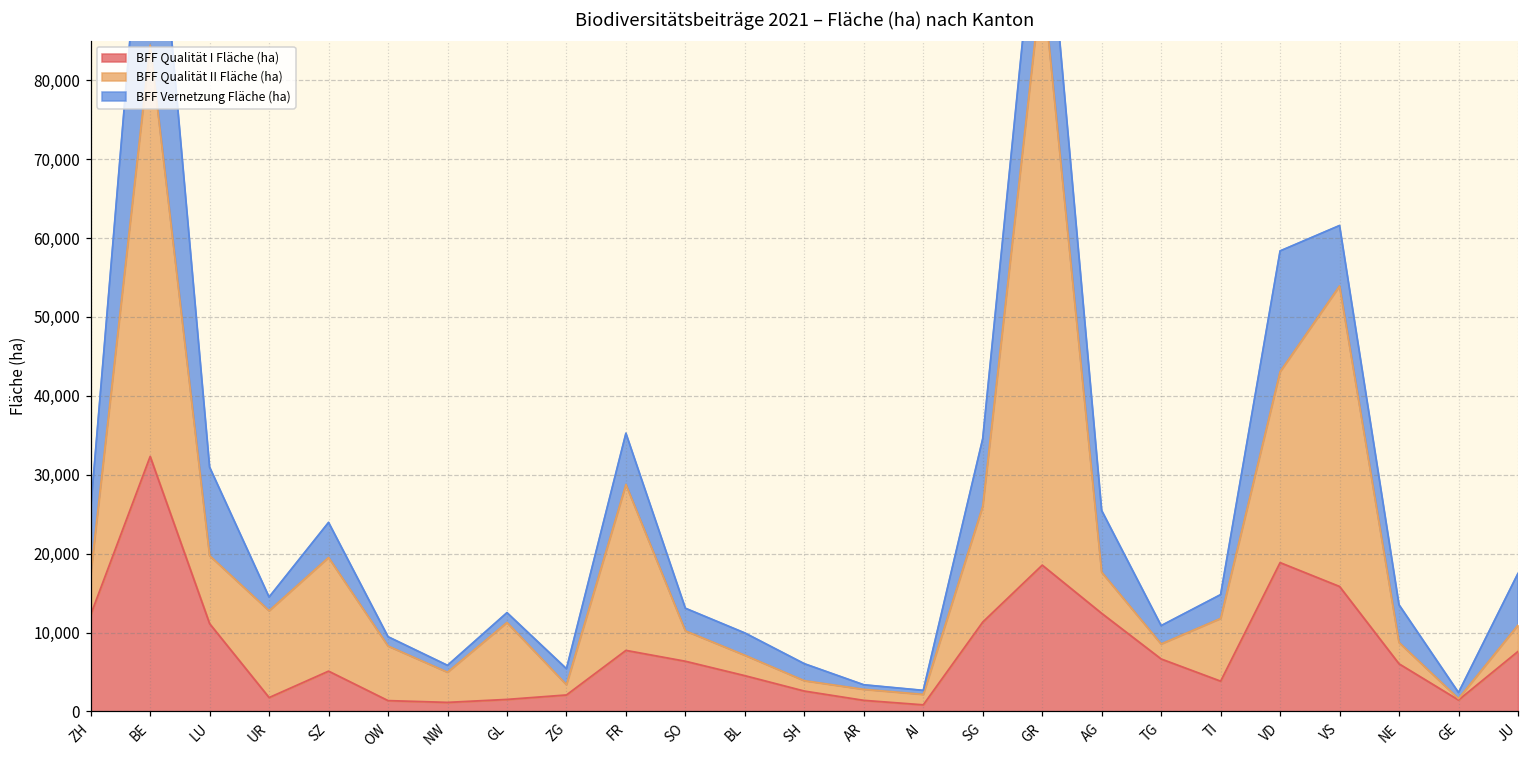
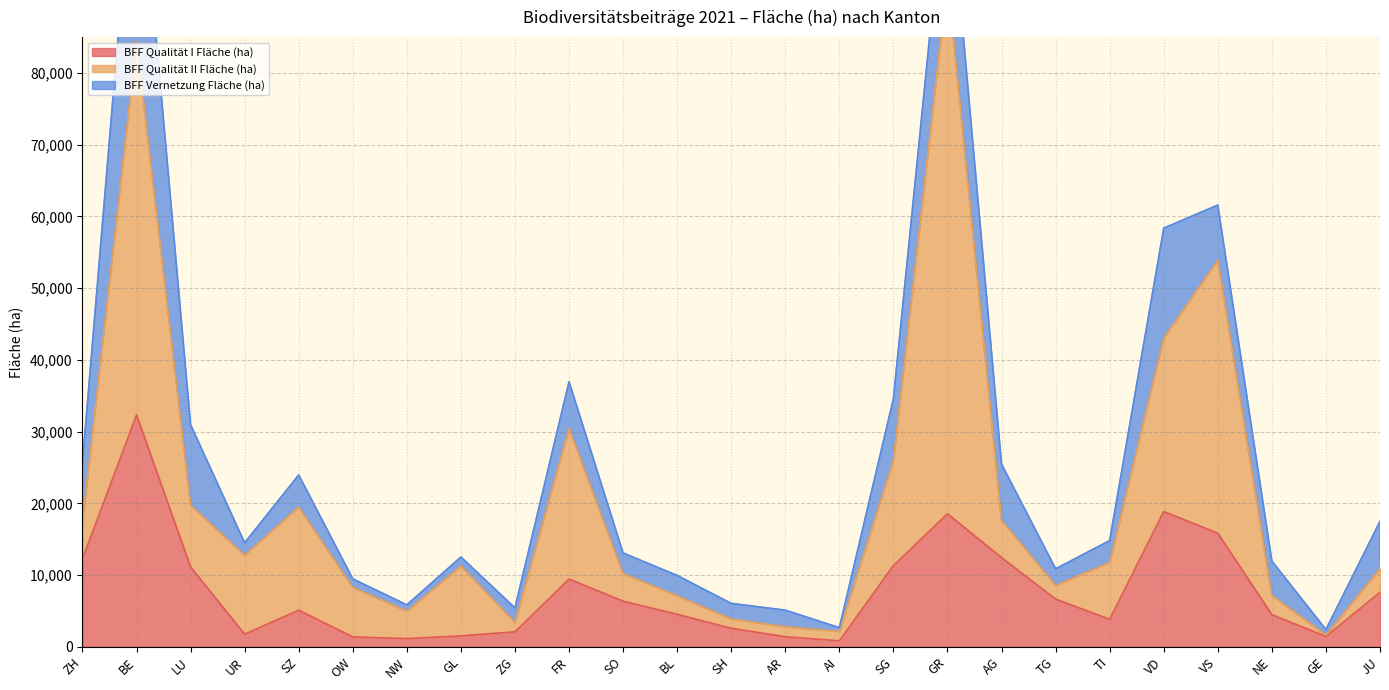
BFF Qualität I Fläche (ha), FR: 8,000 -> 9,000
BFF Vernetzung Fläche (ha), AR: 1,000 -> 2,000
BFF Qualität I Fläche (ha), NE: 6,000 -> 4,000
